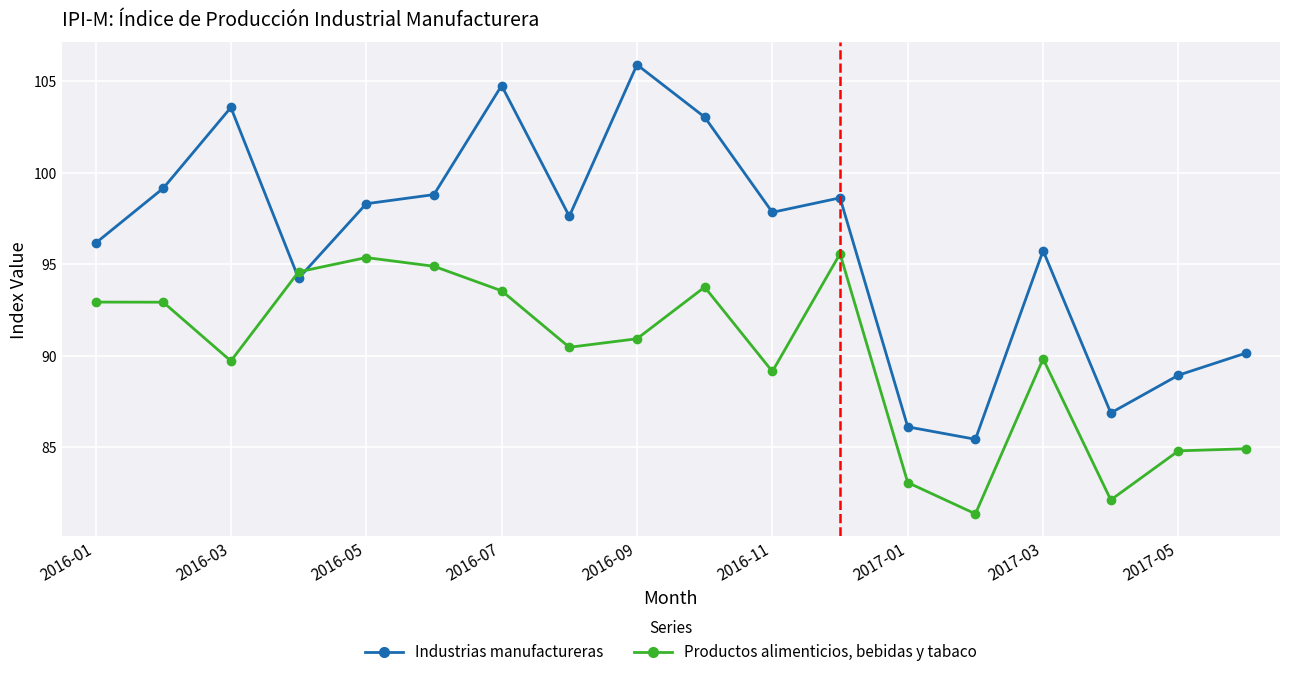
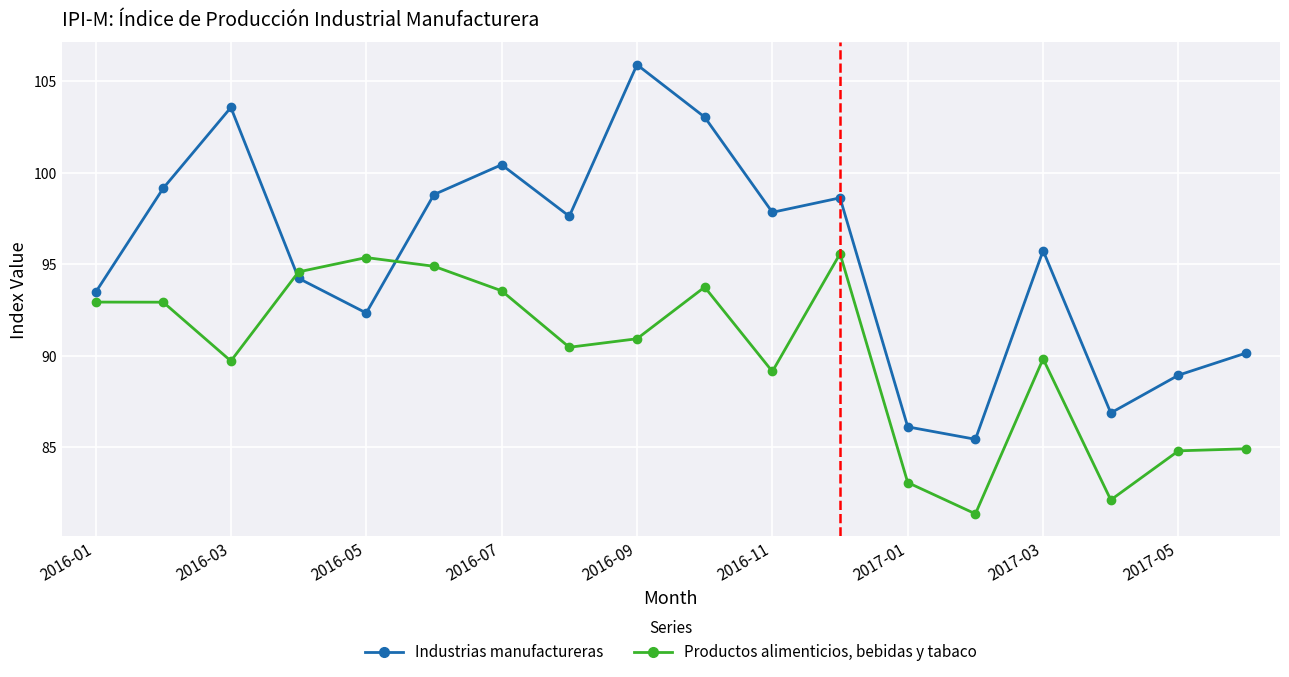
Industrias manufactureras, 2016-01: 96.1 -> 93.5
Industrias manufactureras, 2016-05: 98.3 -> 92.3
Industrias manufactureras, 2016-07: 104.8 -> 100.4
